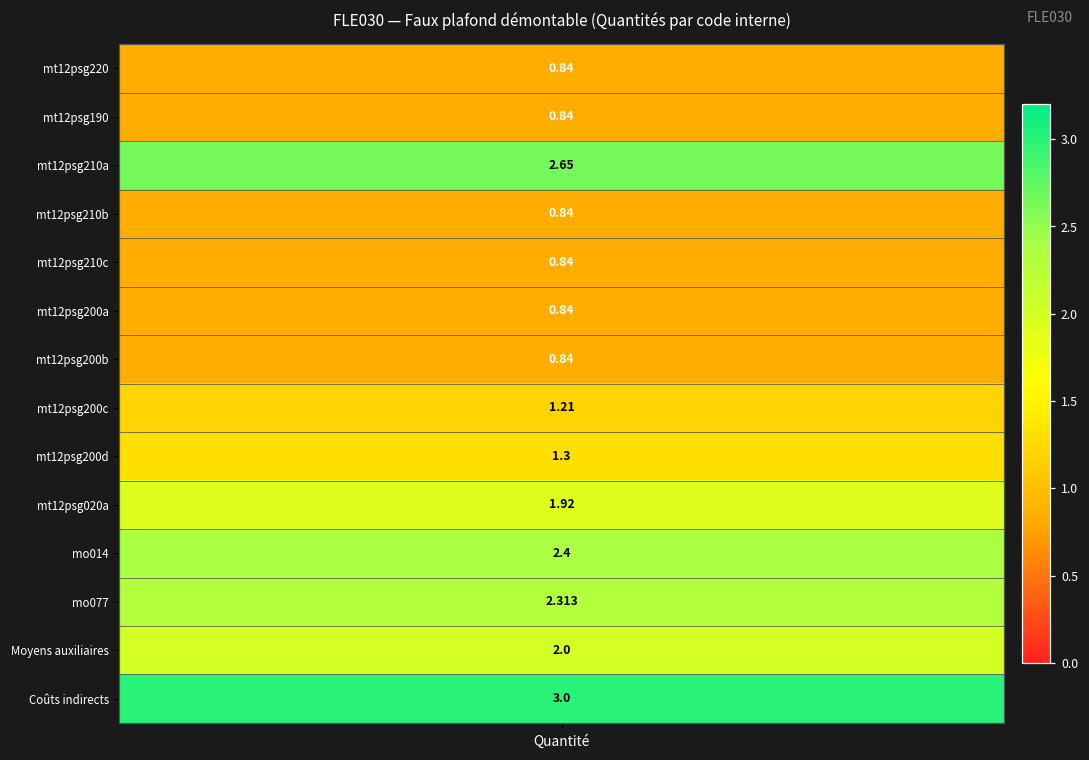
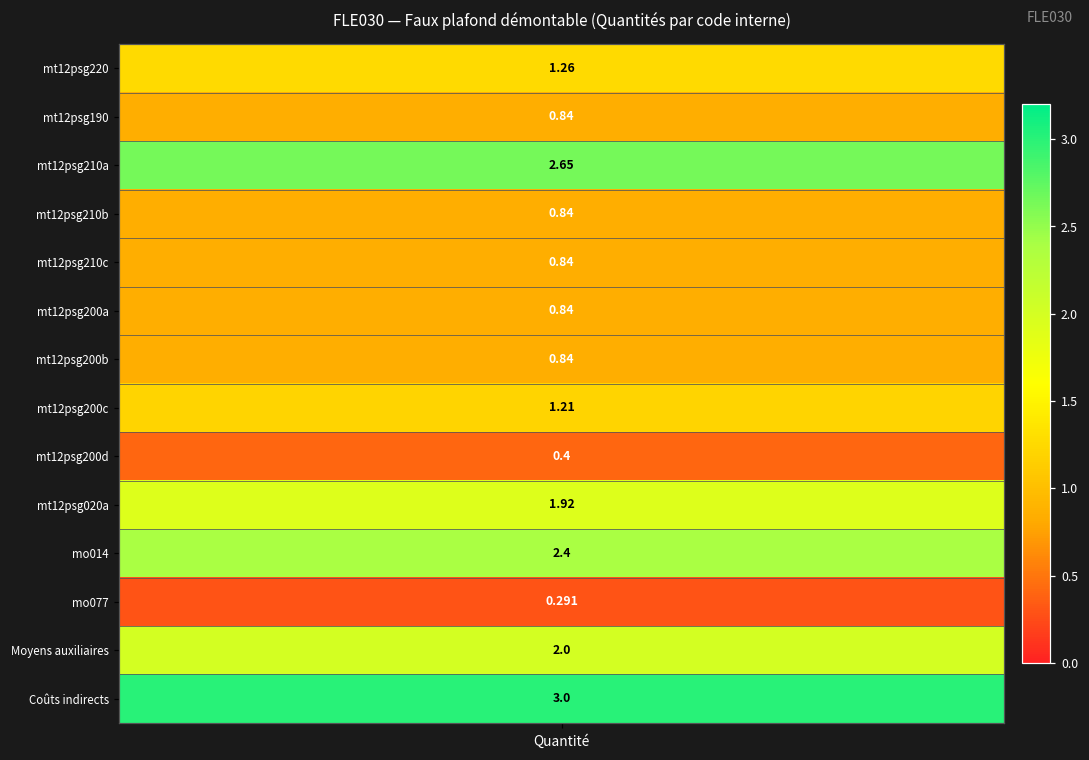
mt12psg220, Quantité: 0.84 -> 1.26
mt12psg200d, Quantité: 1.3 -> 0.4
mo077, Quantité: 2.313 -> 0.291
